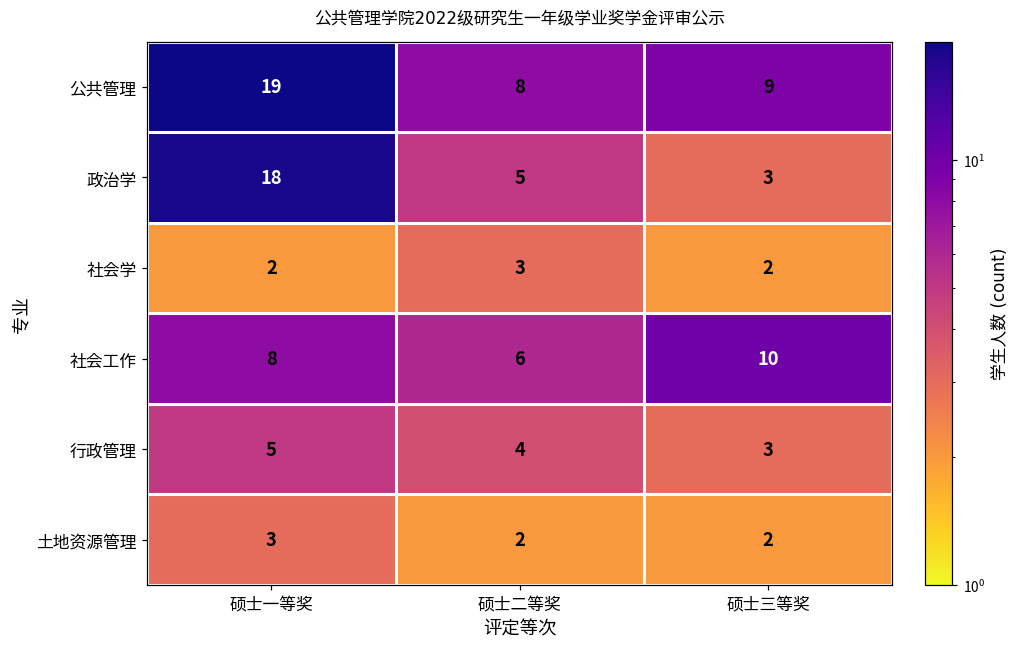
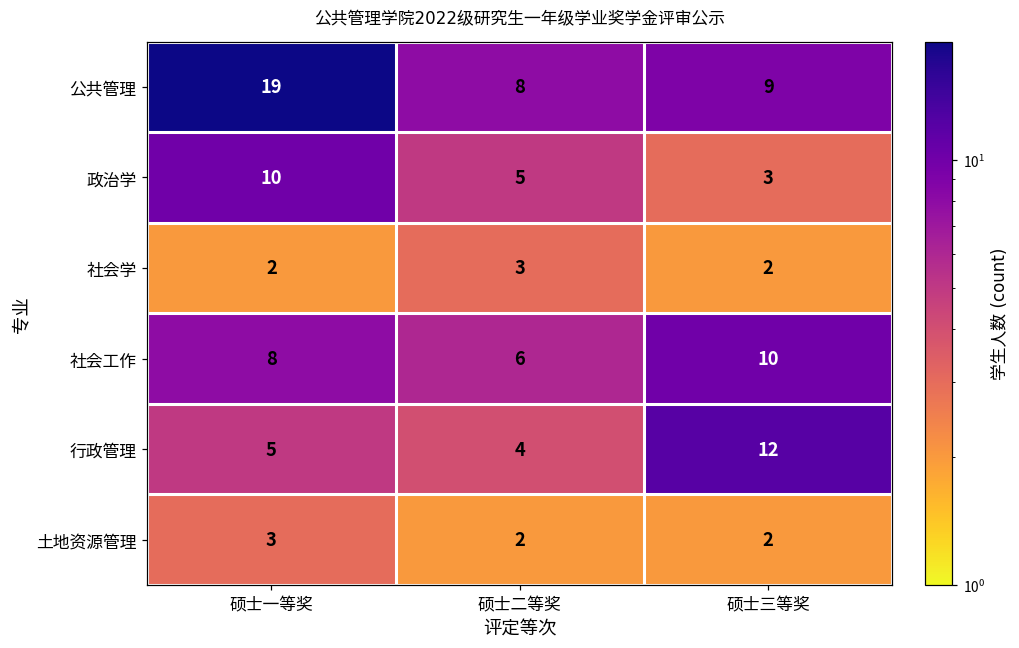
政治学, 硕士一等奖: 18 -> 10
行政管理, 硕士三等奖: 3 -> 12
